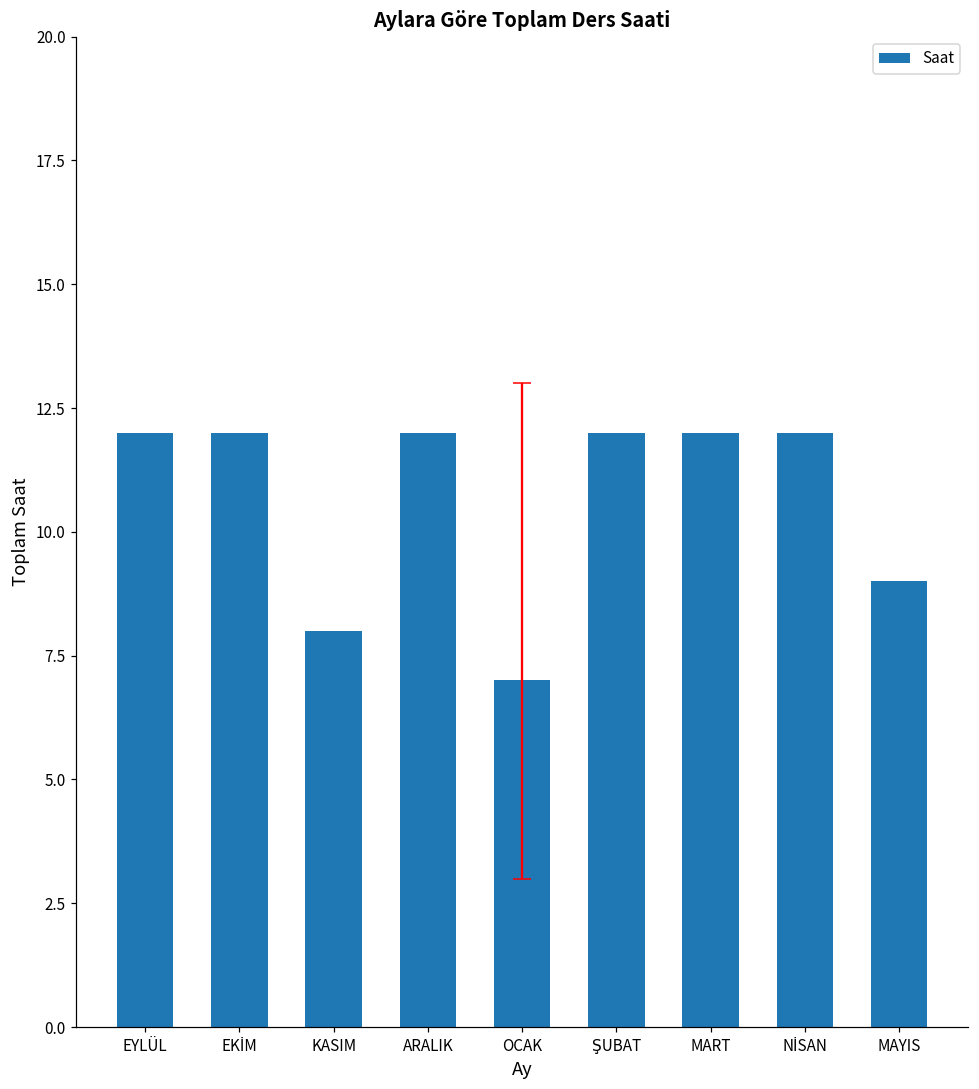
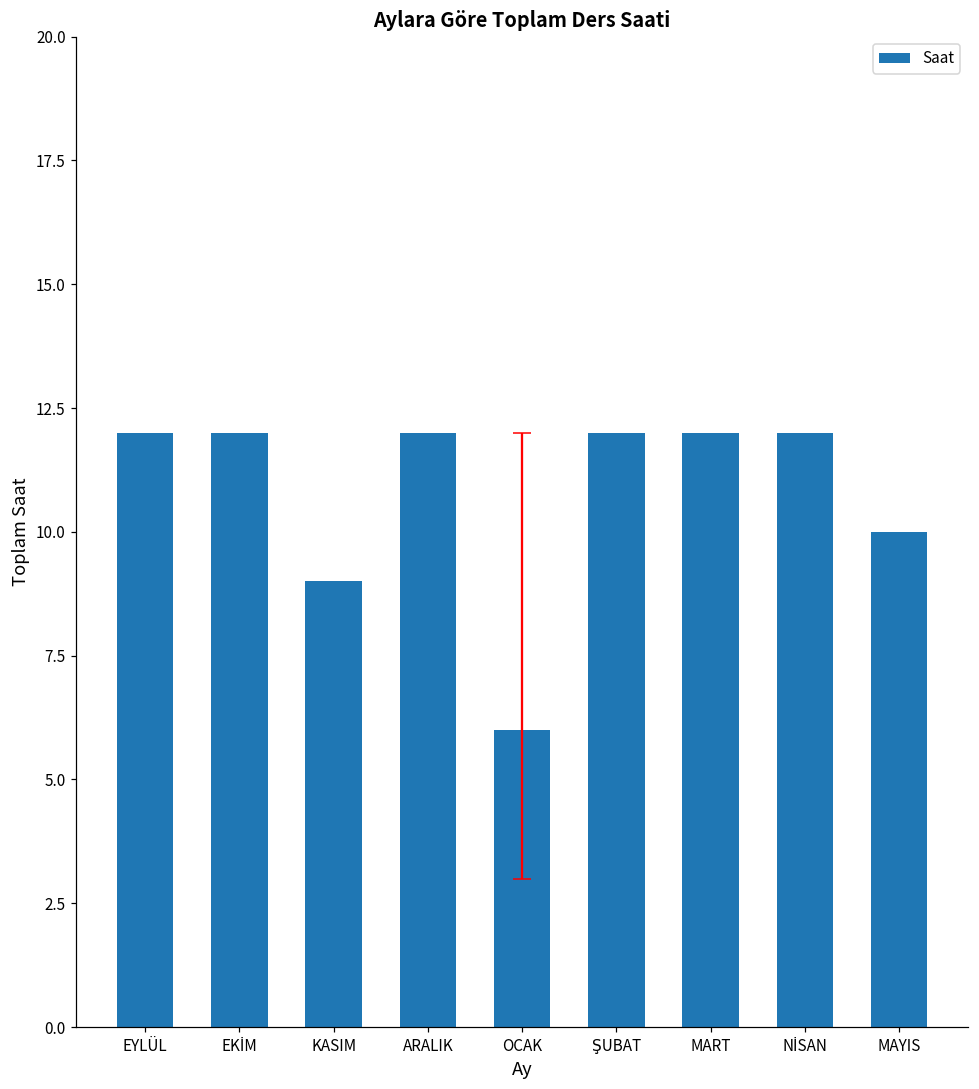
Saat, KASIM: 8 -> 9
Saat, OCAK: 7 -> 6
Saat, MAYIS: 9 -> 10
